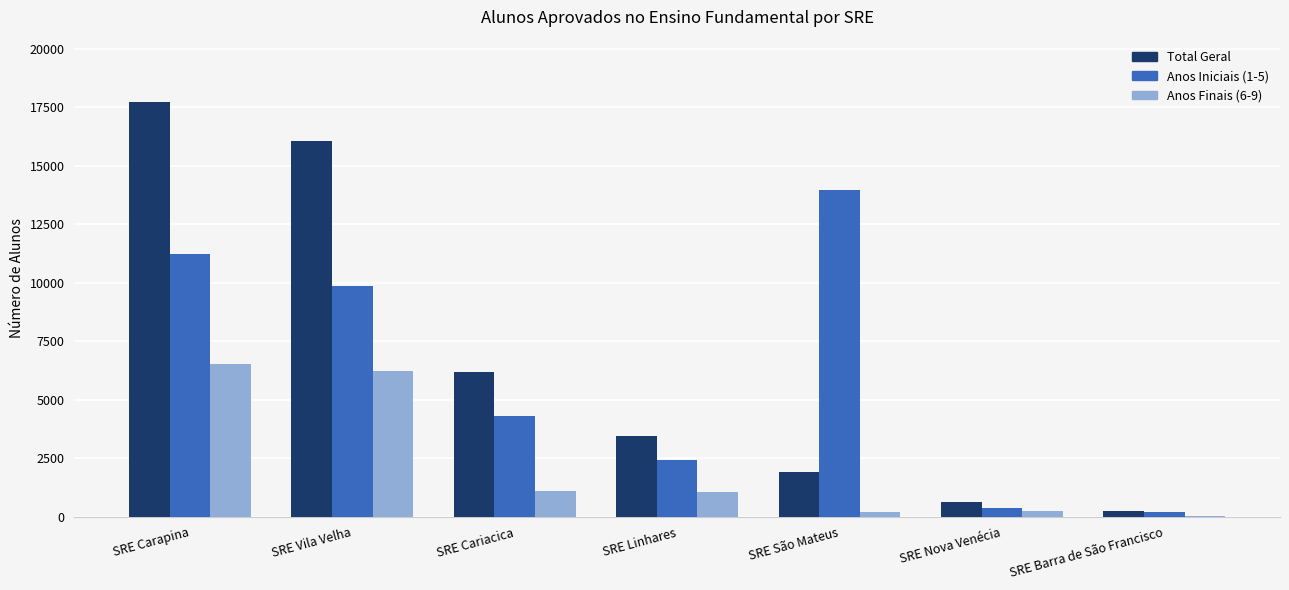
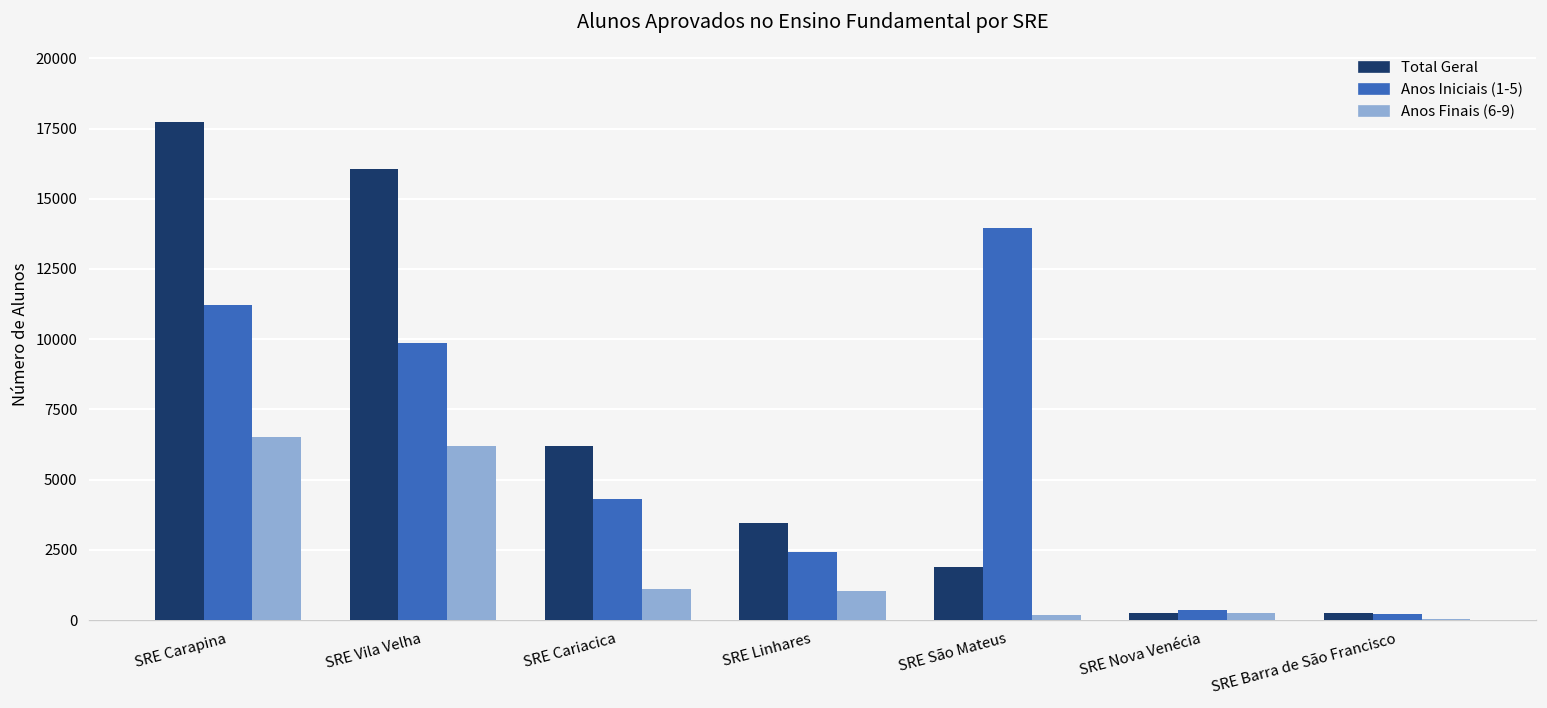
Total Geral, SRE Nova Venécia: 600 -> 300
